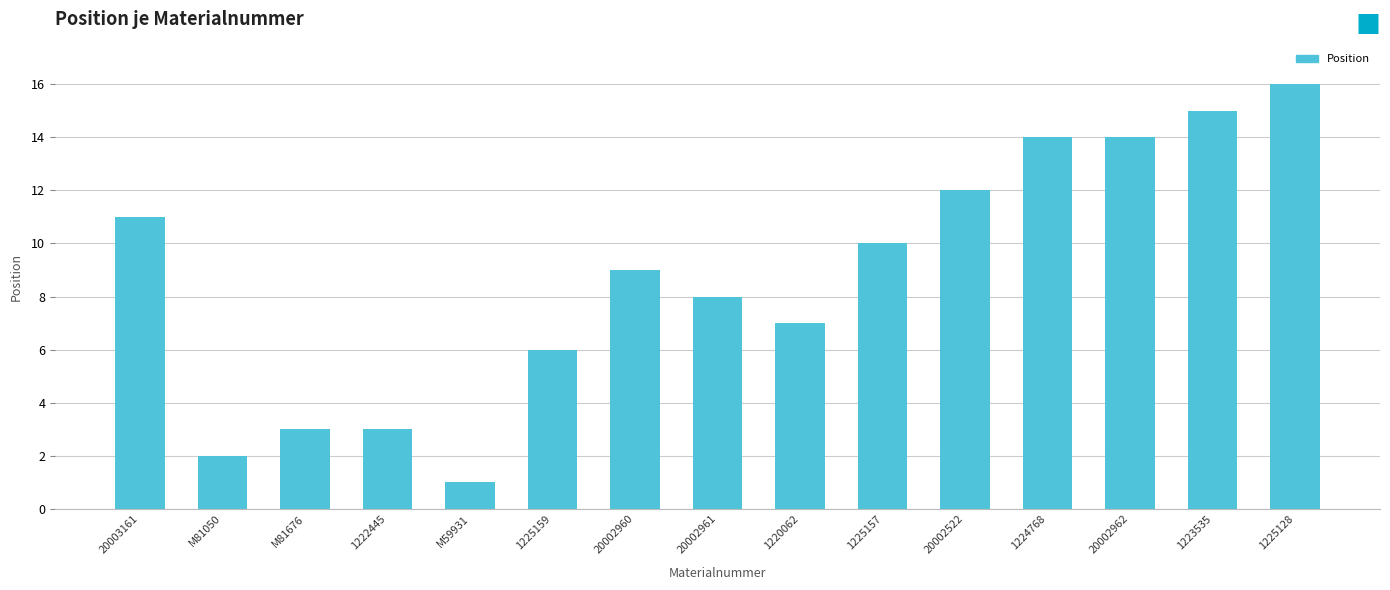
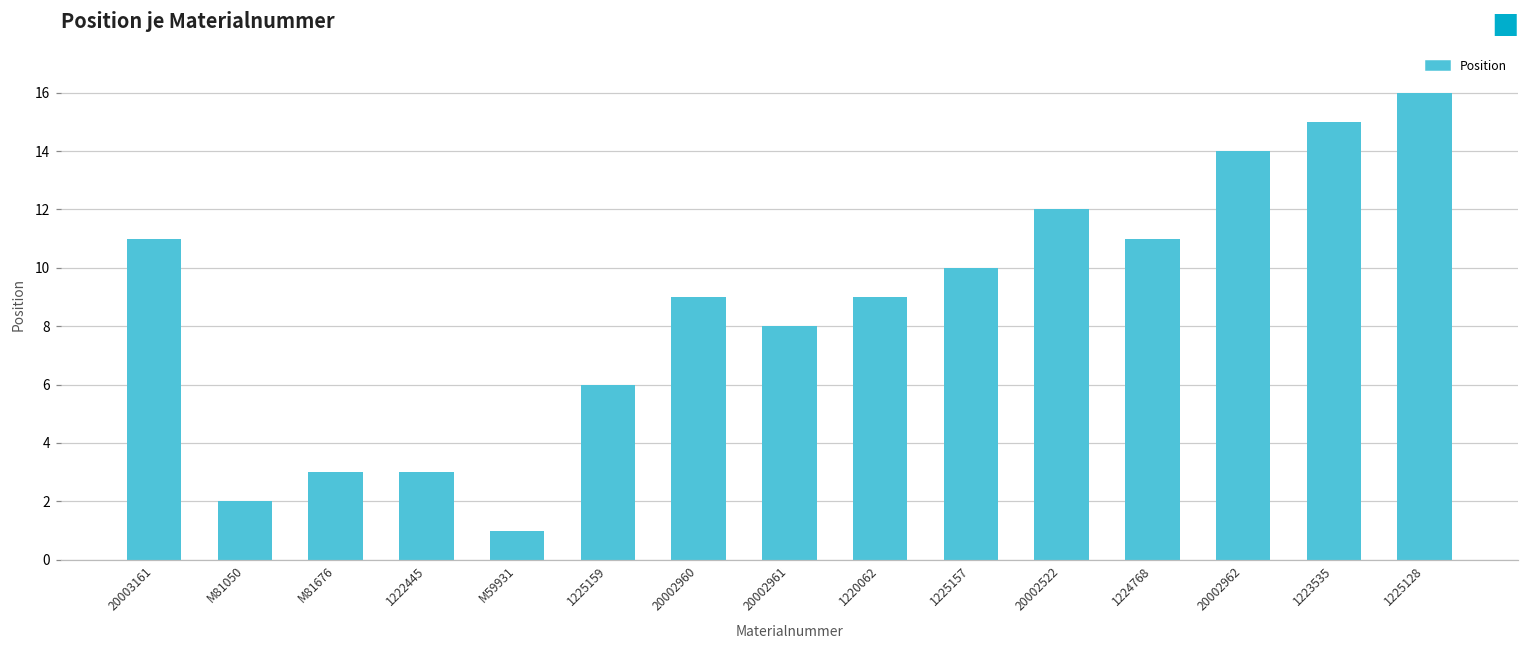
1220062: 7 -> 9
1224768: 14 -> 11
